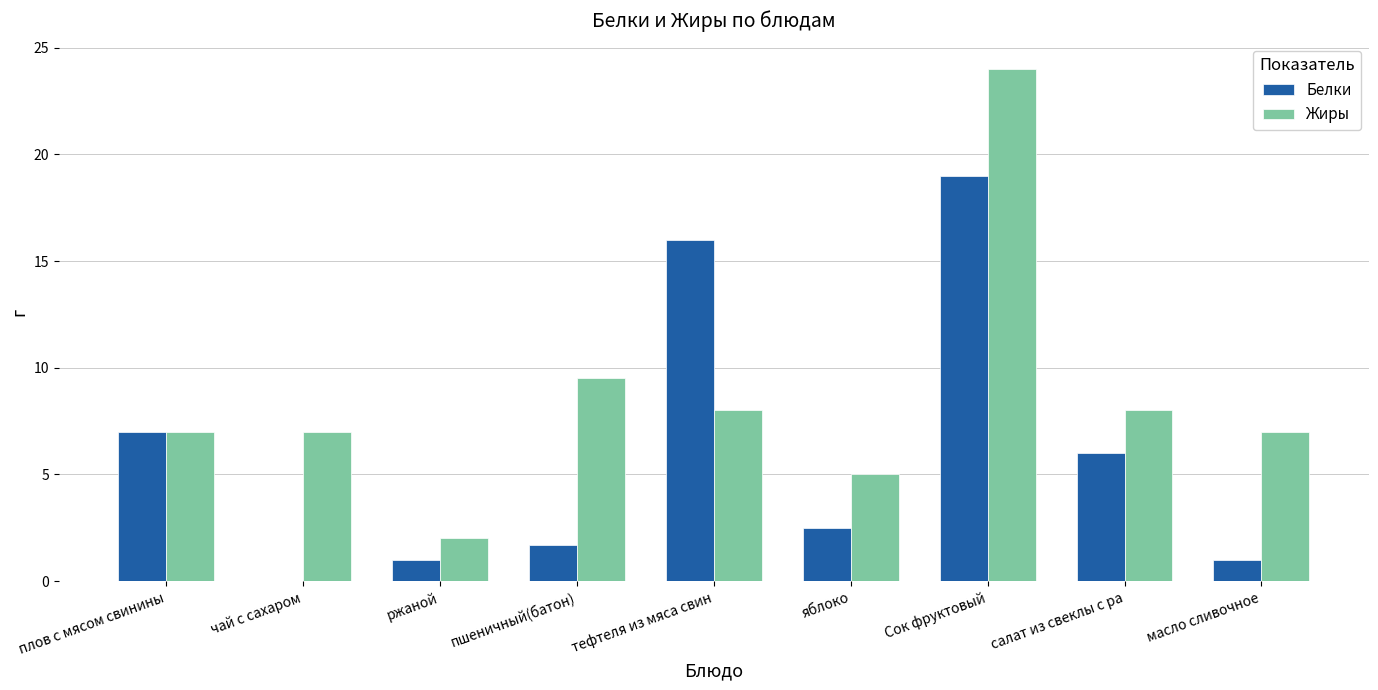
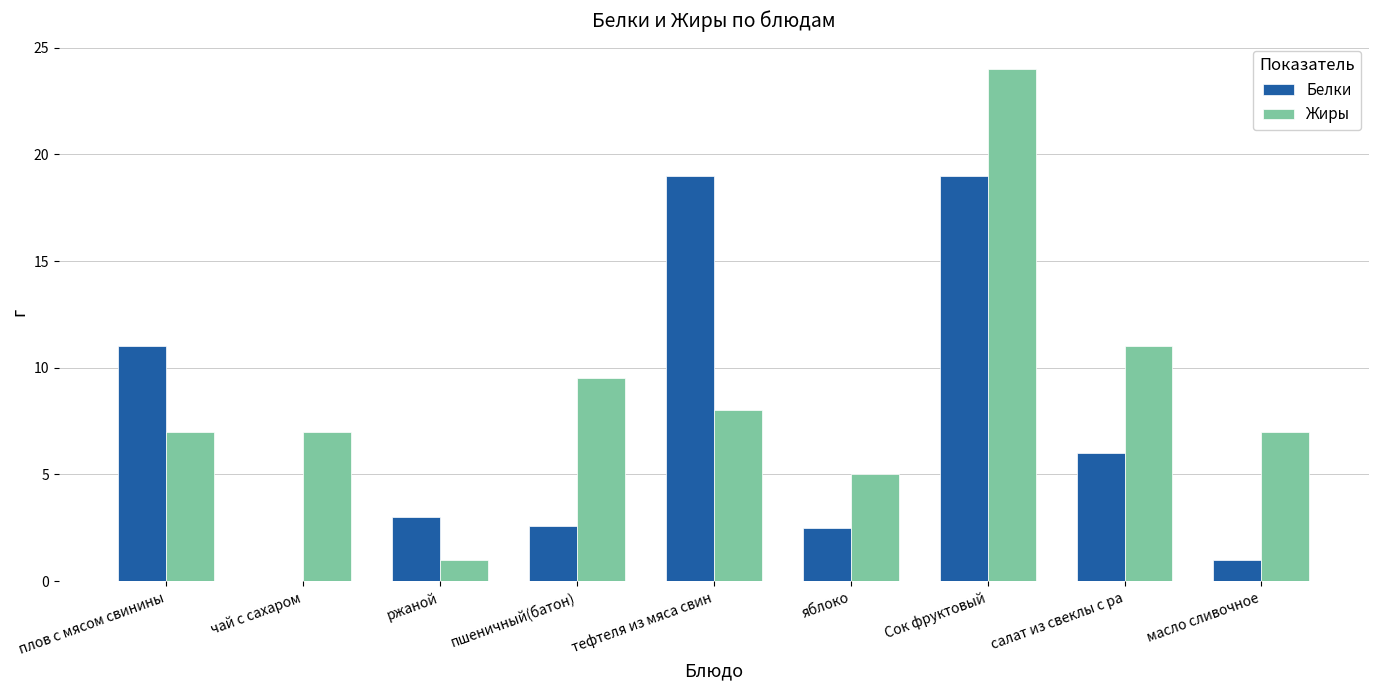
Белки, плов с мясом свинины: 7 -> 11
Белки, ржаной: 1 -> 3
Жиры, ржаной: 2 -> 1
Белки, пшеничный(батон): 1.7 -> 2.6
Белки, тефтеля из мяса свин: 16 -> 19
Жиры, салат из свеклы с ра: 8 -> 11
